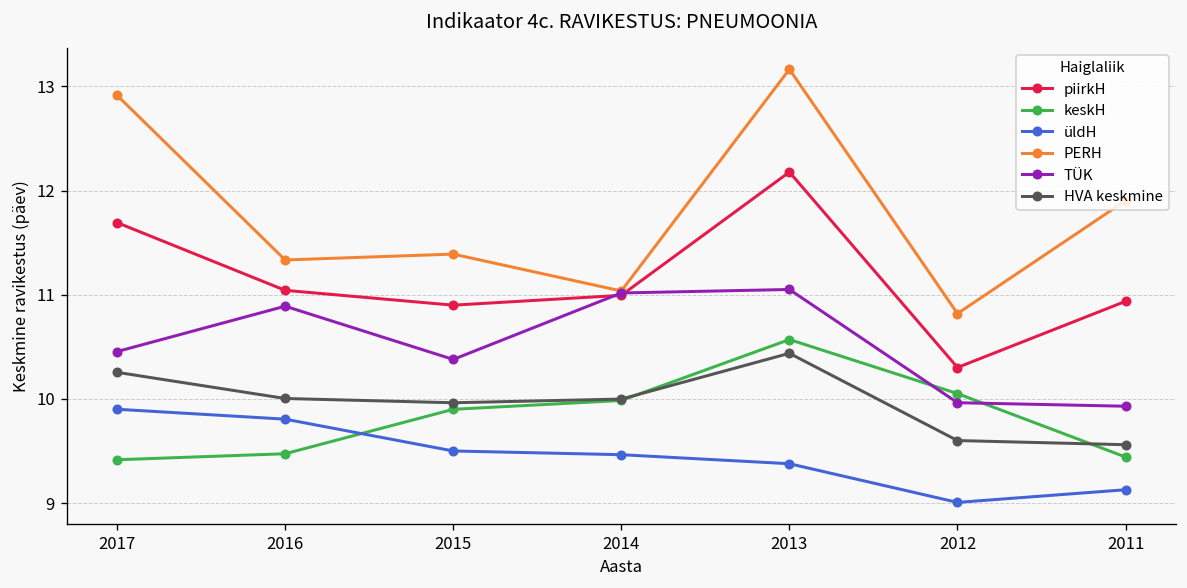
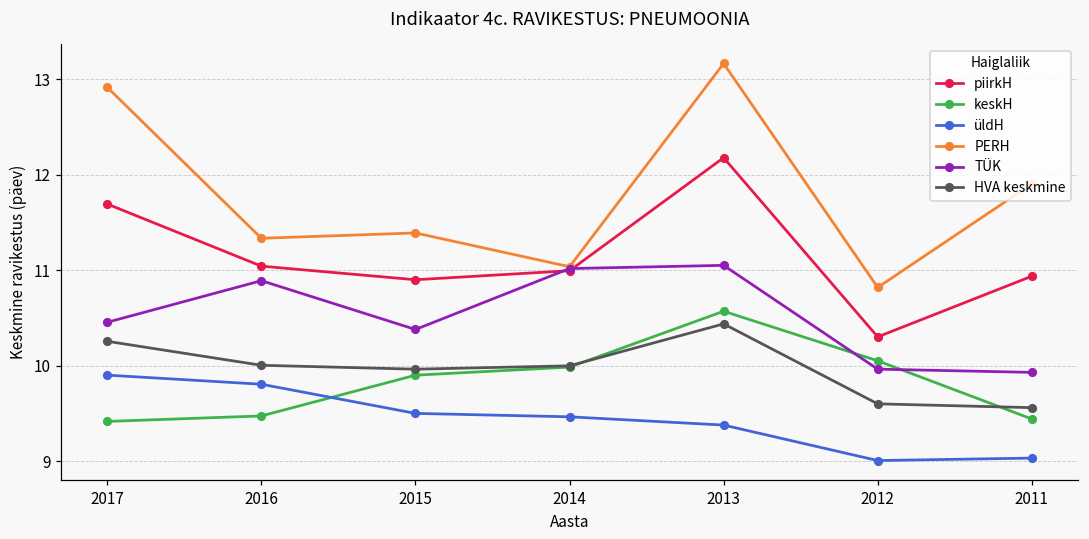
üldH, 2011: 9.1 -> 9.0
